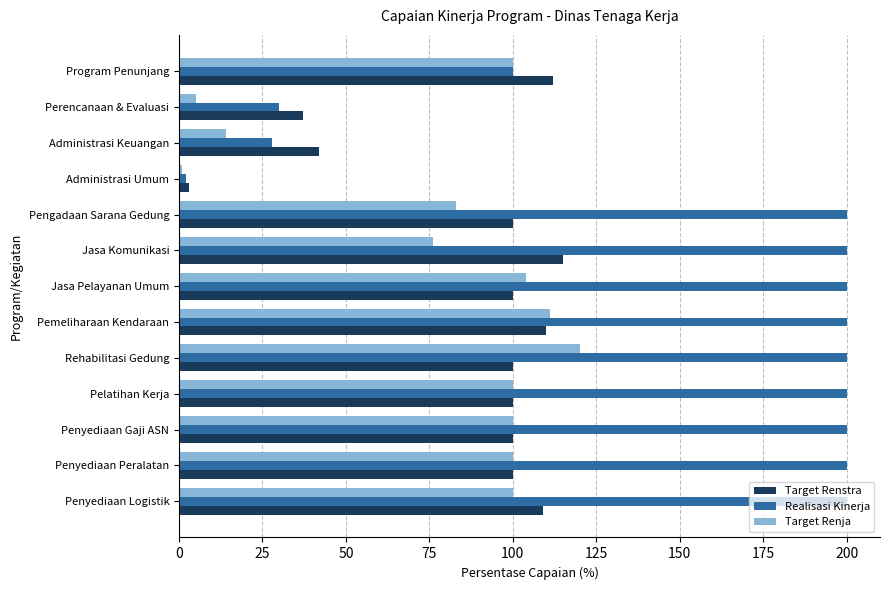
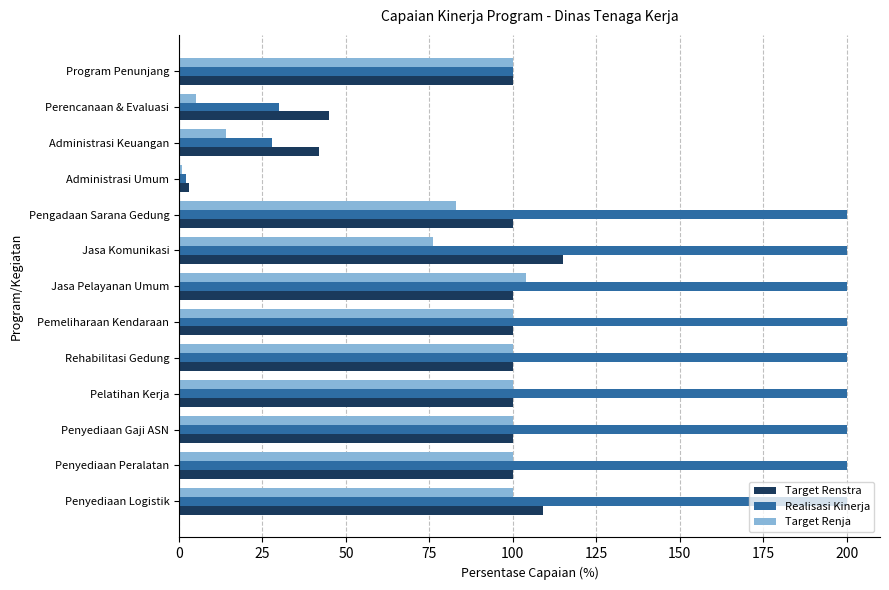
Target Renstra, Program Penunjang: 112 -> 100
Target Renstra, Perencanaan & Evaluasi: 37 -> 45
Target Renja, Pemeliharaan Kendaraan: 111 -> 100
Target Renstra, Pemeliharaan Kendaraan: 110 -> 100
Target Renja, Rehabilitasi Gedung: 120 -> 100
